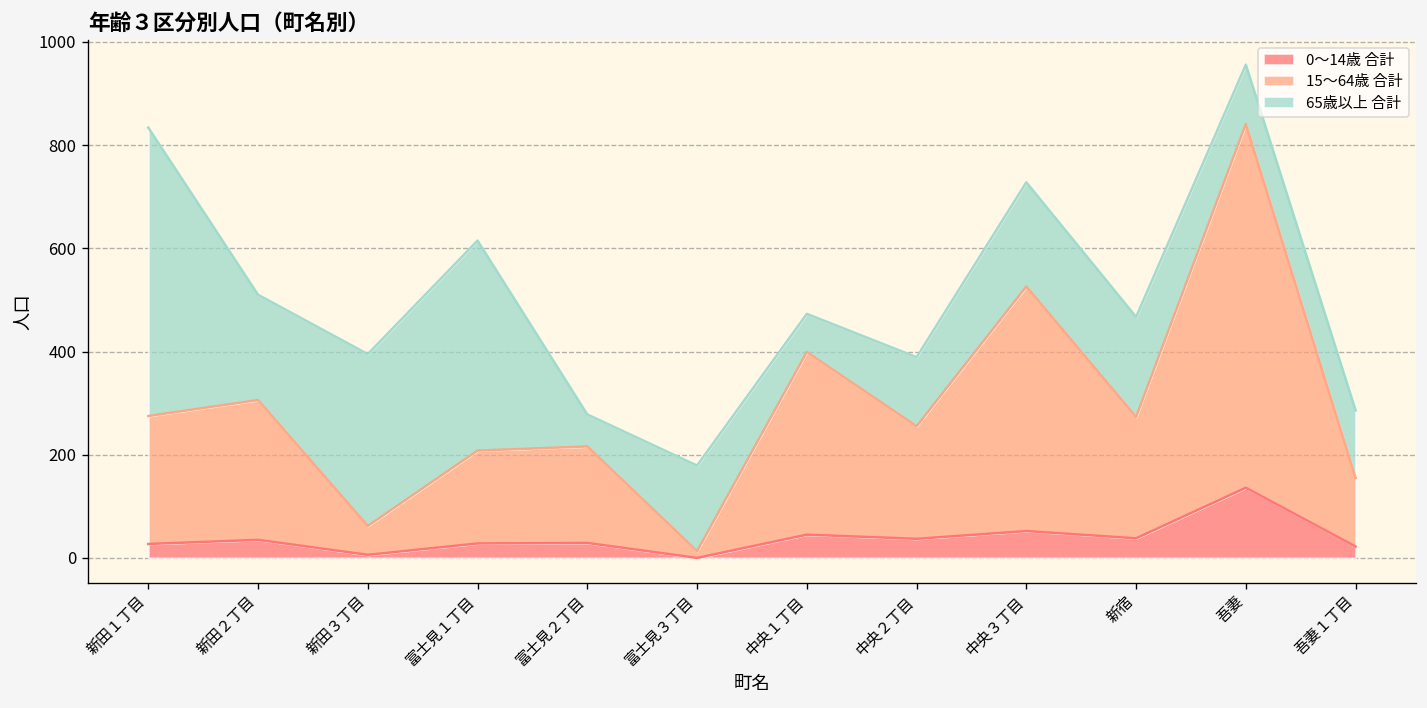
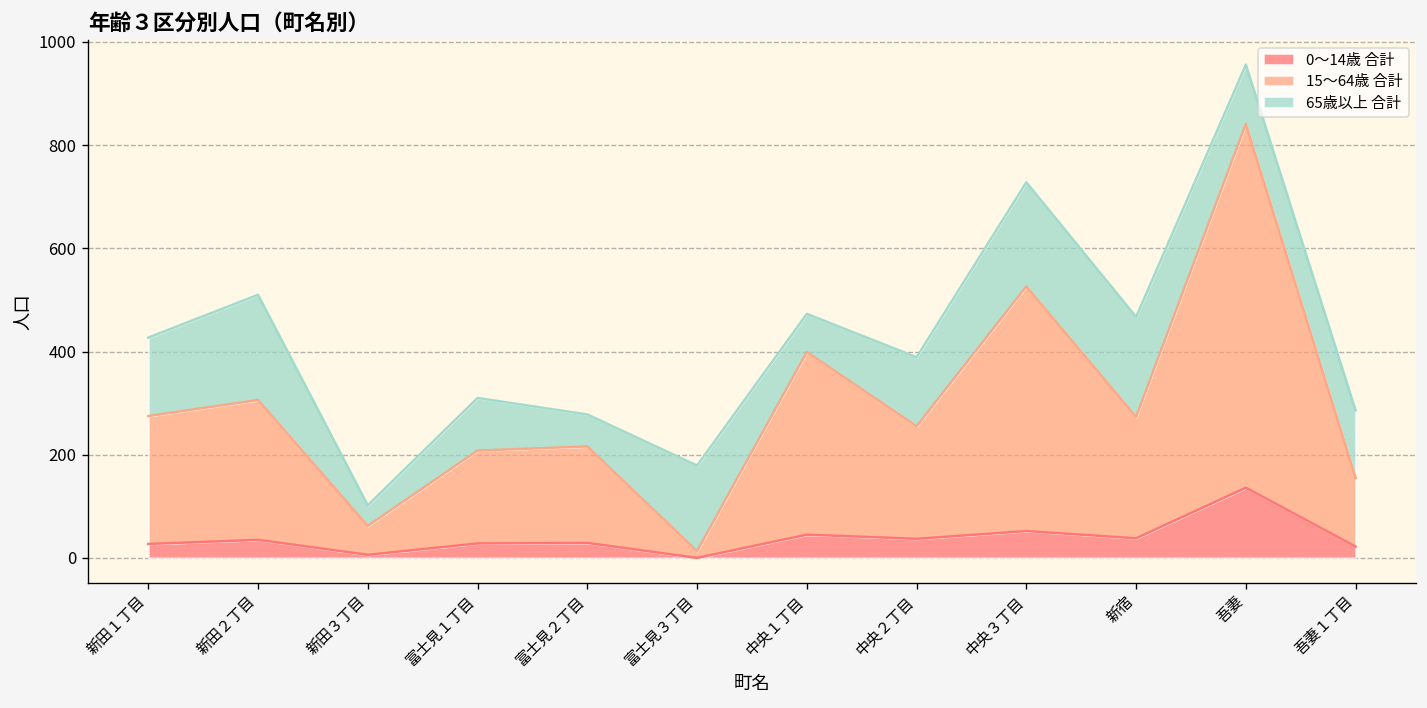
65歳以上 合計, 新田１丁目: 560 -> 150
65歳以上 合計, 新田３丁目: 330 -> 40
65歳以上 合計, 富士見１丁目: 410 -> 100
